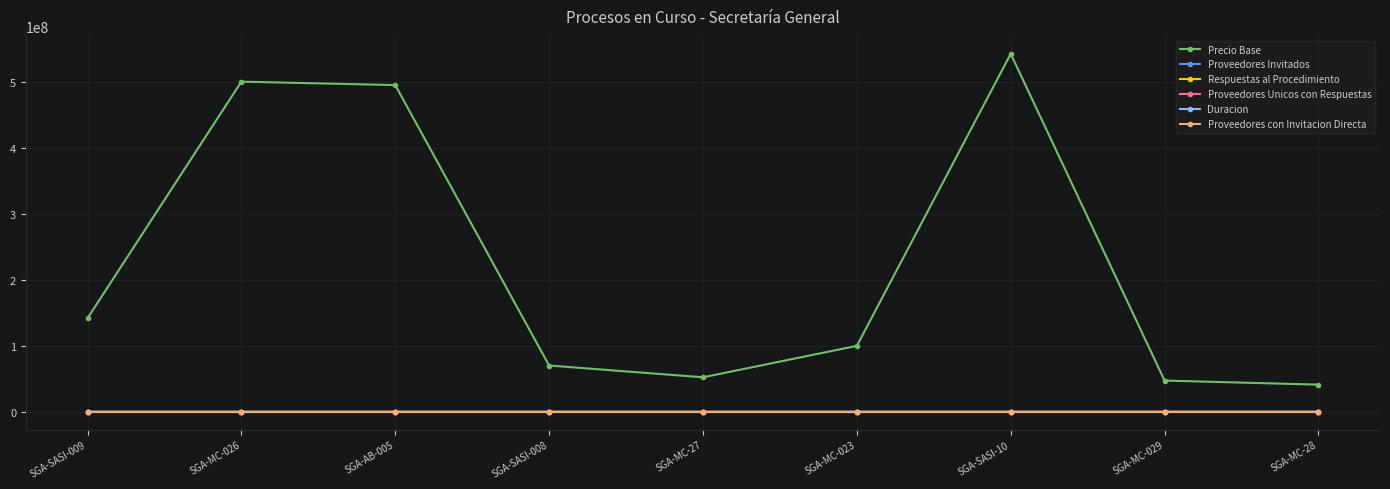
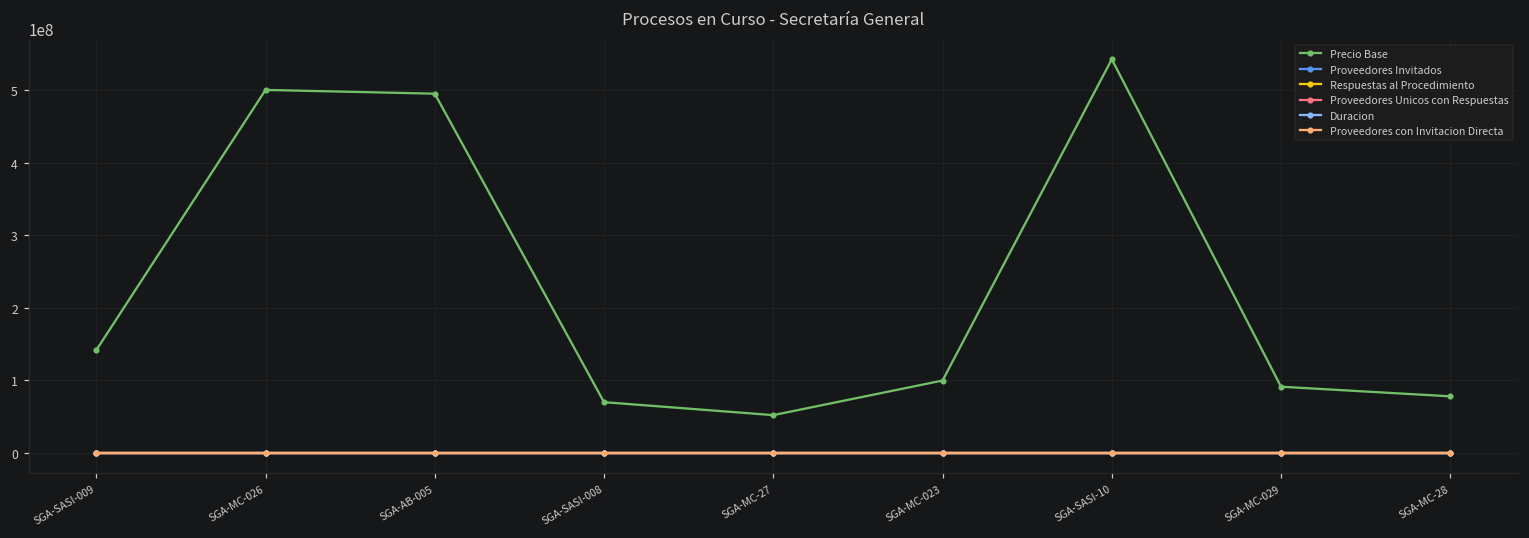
Precio Base, SGA-MC-029: 50000000 -> 90000000
Precio Base, SGA-MC-28: 40000000 -> 80000000
